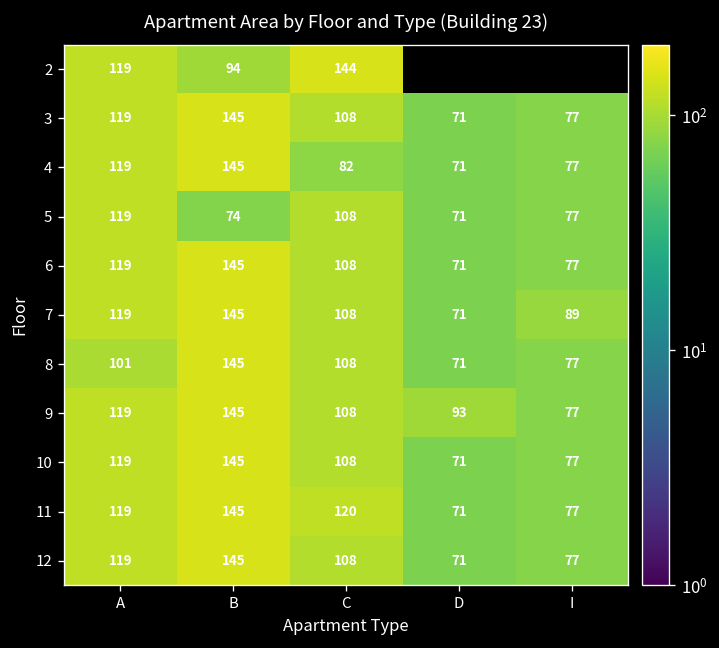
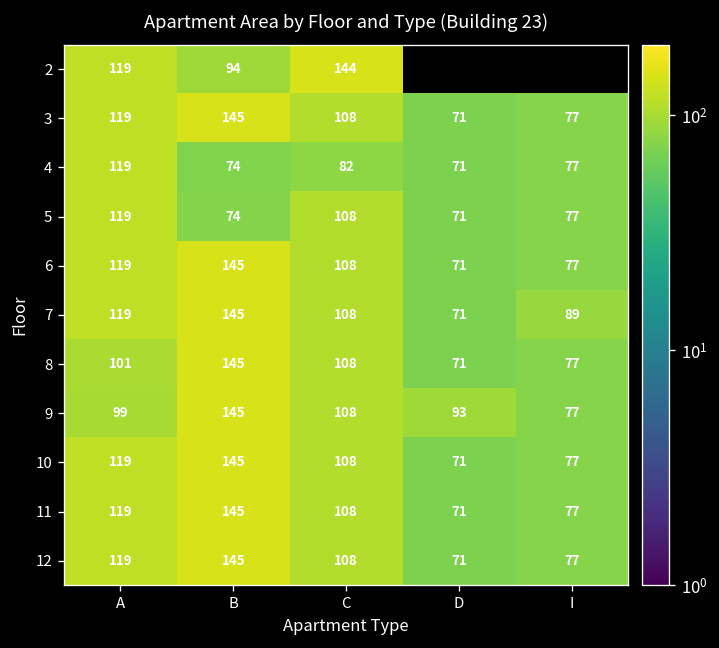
4, B: 145 -> 74
9, A: 119 -> 99
11, C: 120 -> 108
